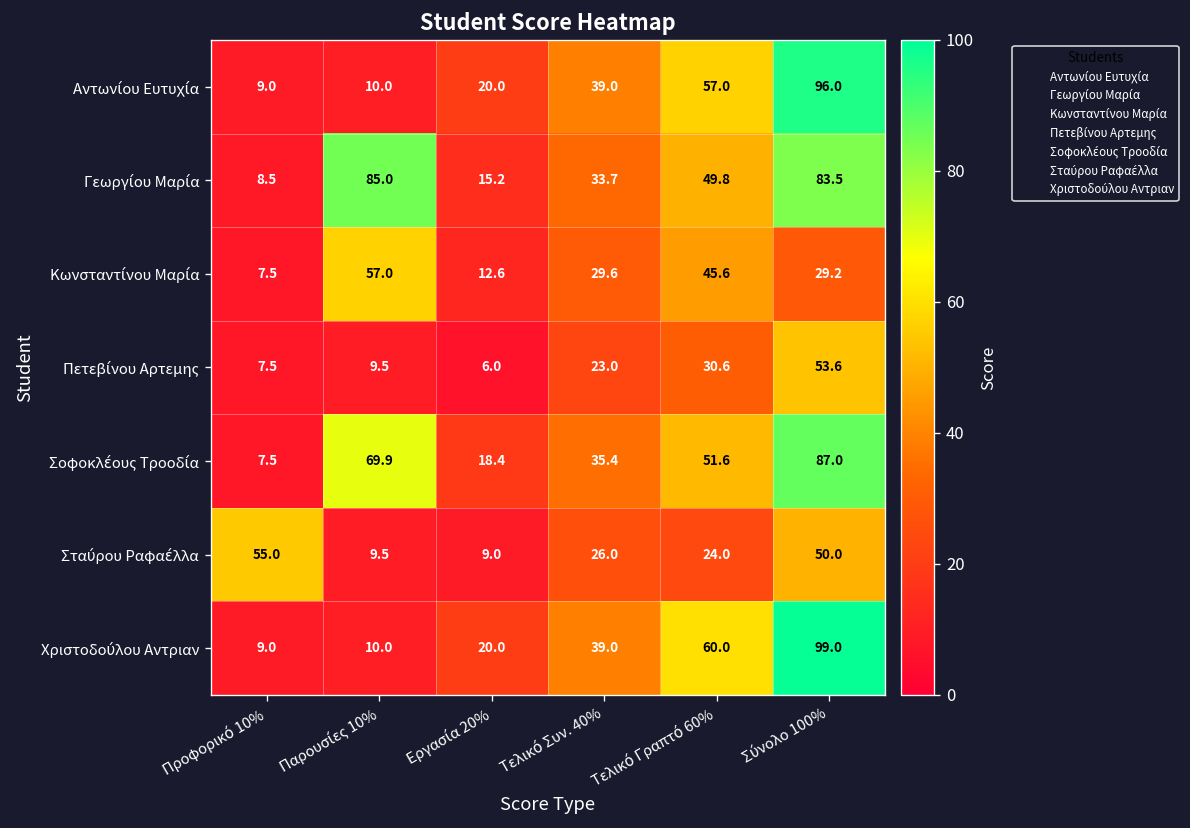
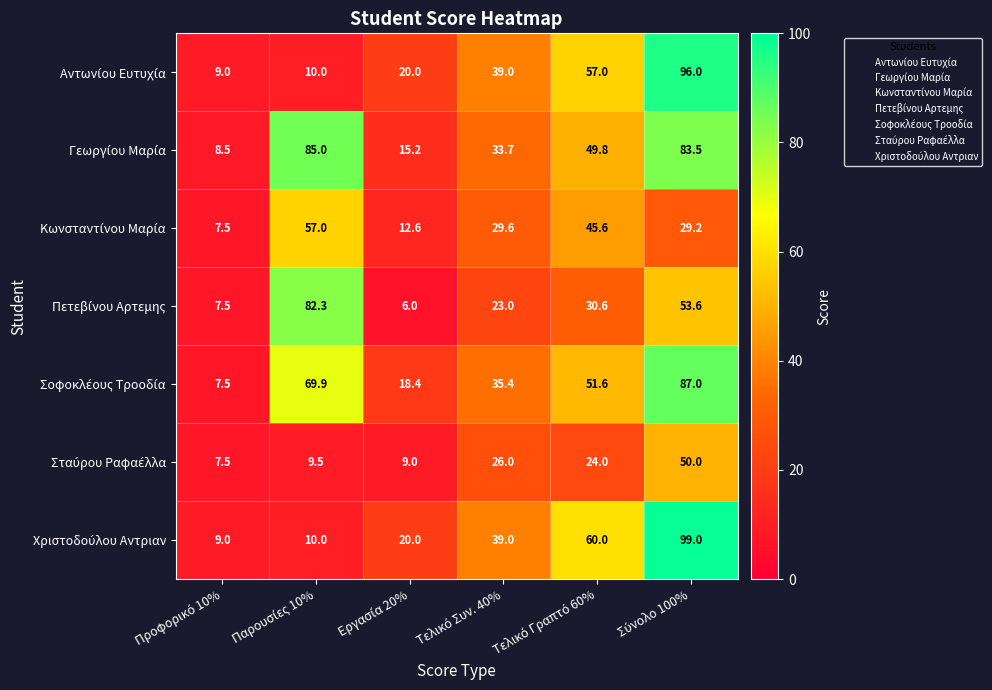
Πετεβίνου Αρτεμης, Παρουσίες 10%: 9.5 -> 82.3
Σταύρου Ραφαέλλα, Προφορικό 10%: 55.0 -> 7.5
